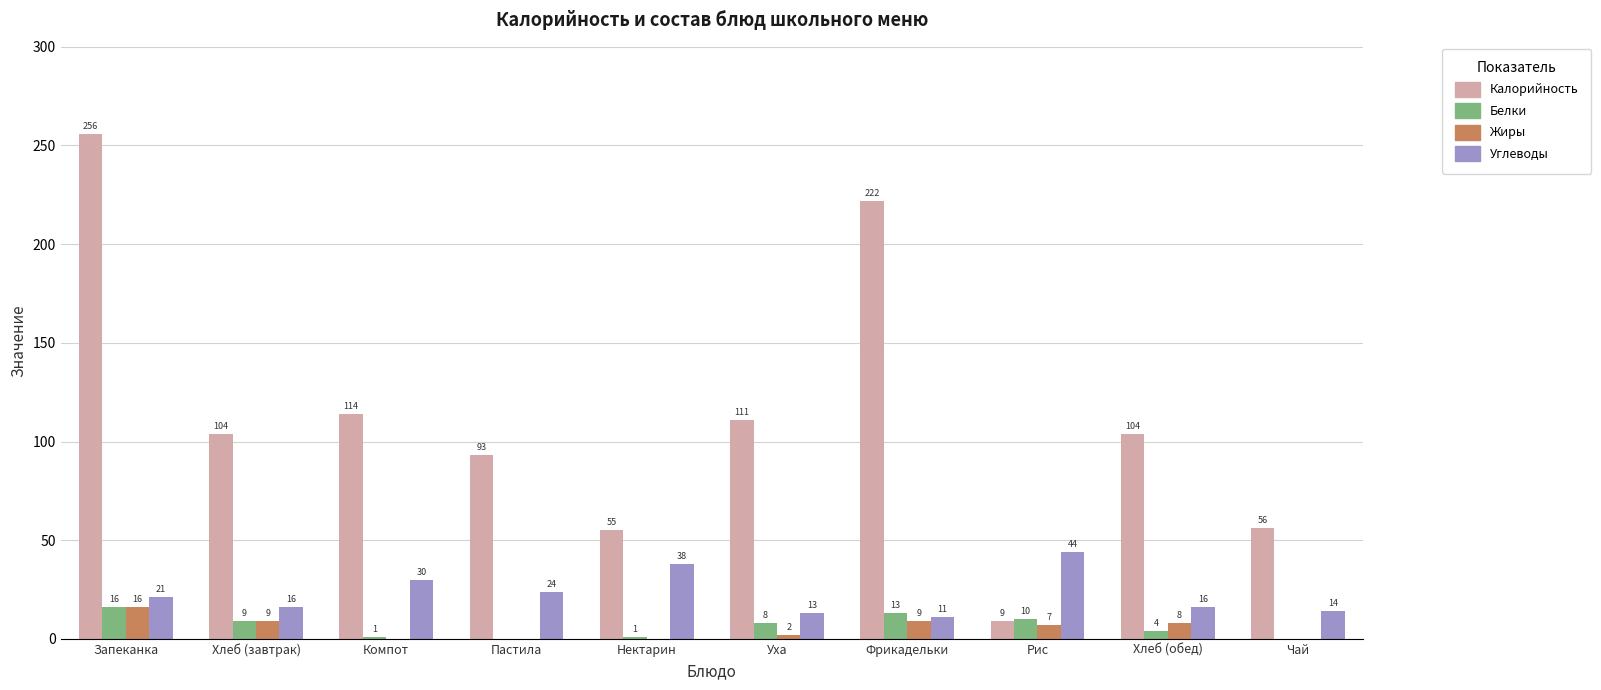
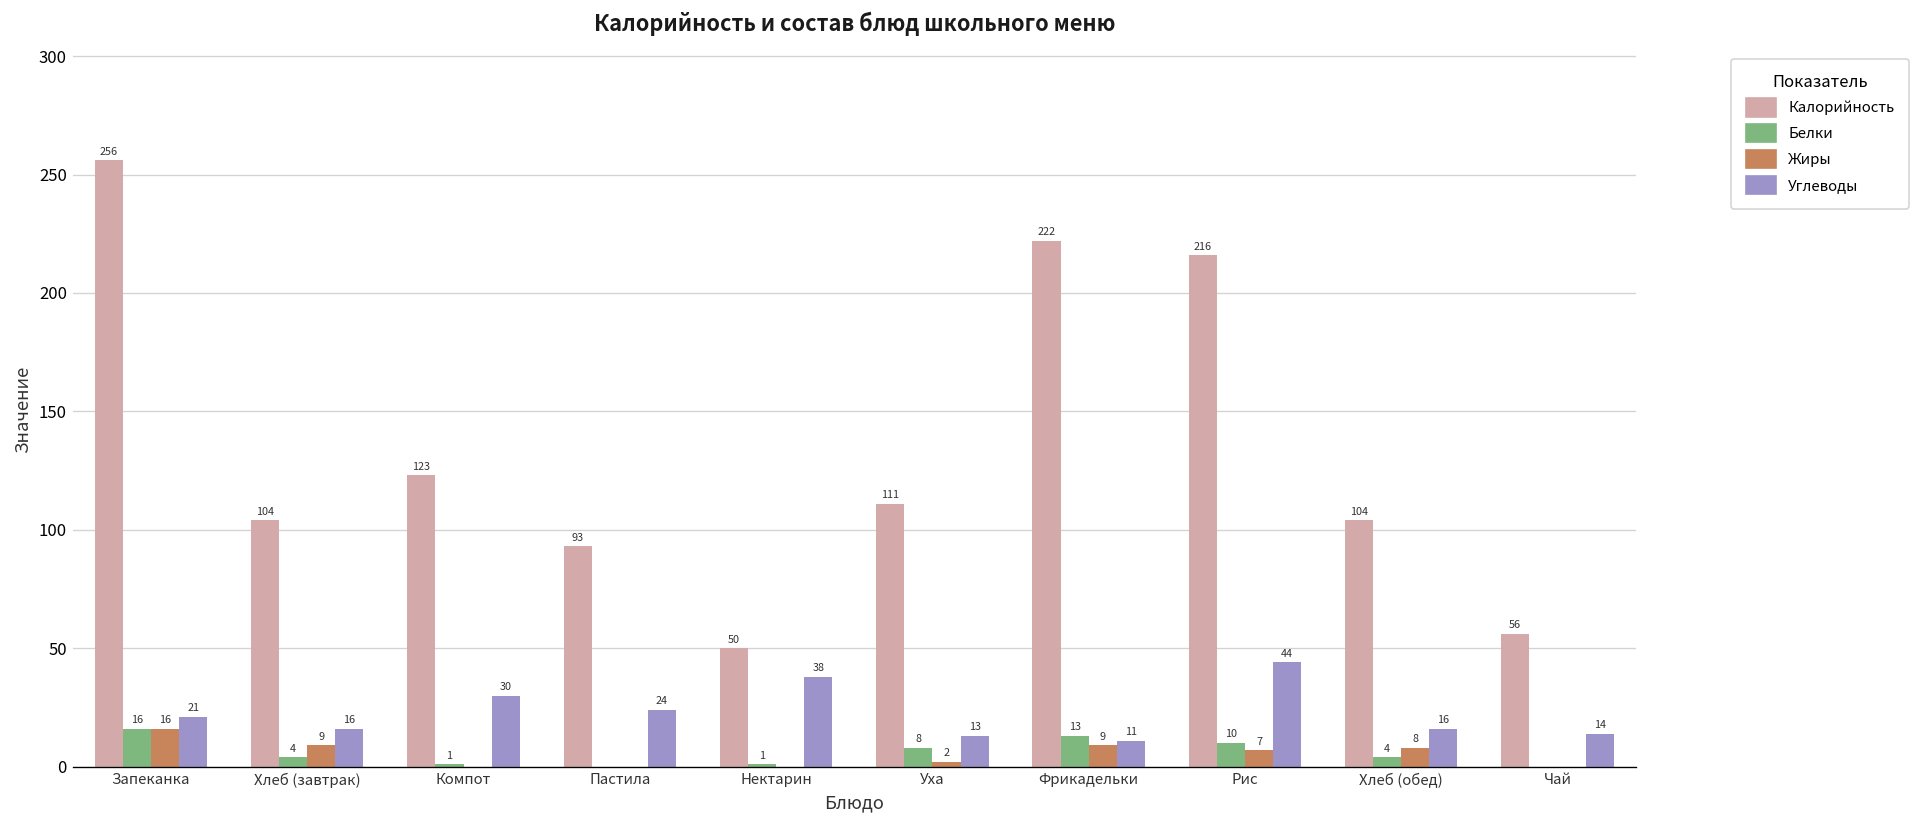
Белки, Хлеб (завтрак): 9 -> 4
Калорийность, Компот: 114 -> 123
Калорийность, Нектарин: 55 -> 50
Калорийность, Рис: 9 -> 216
